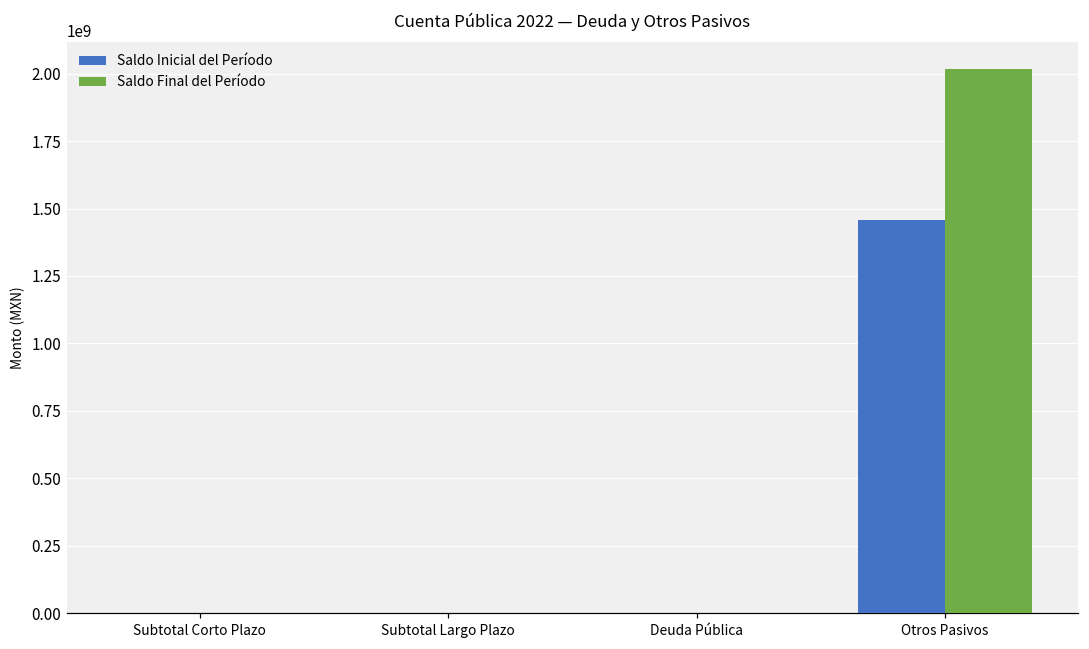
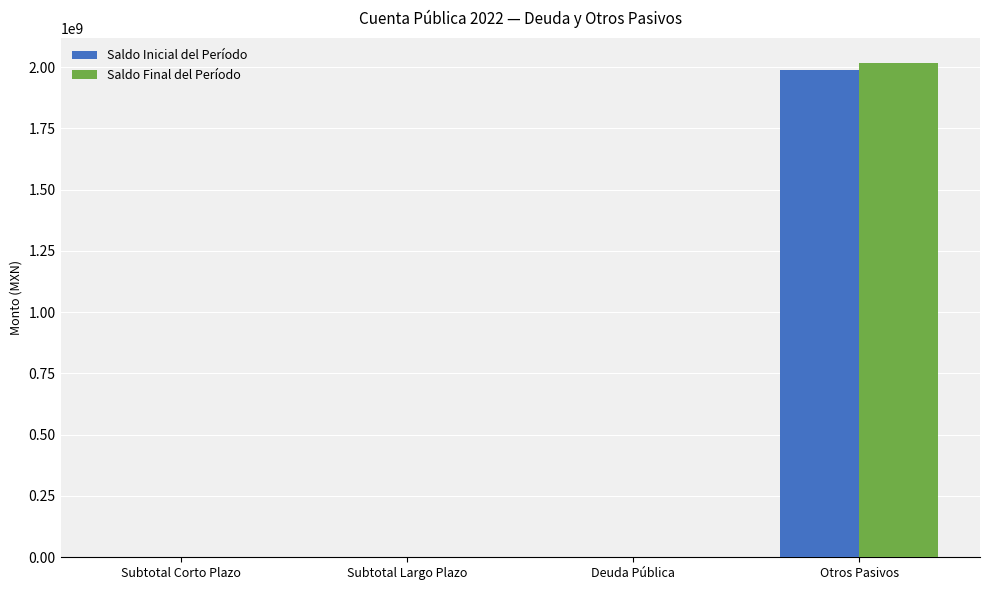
Saldo Inicial del Período, Otros Pasivos: 1460000000 -> 1990000000
